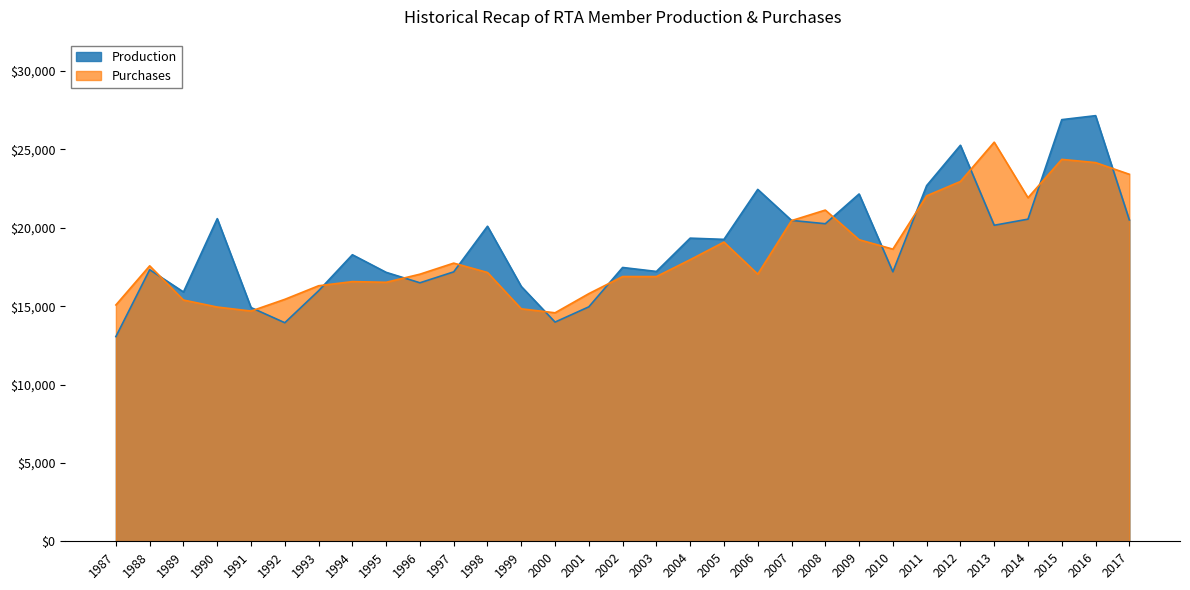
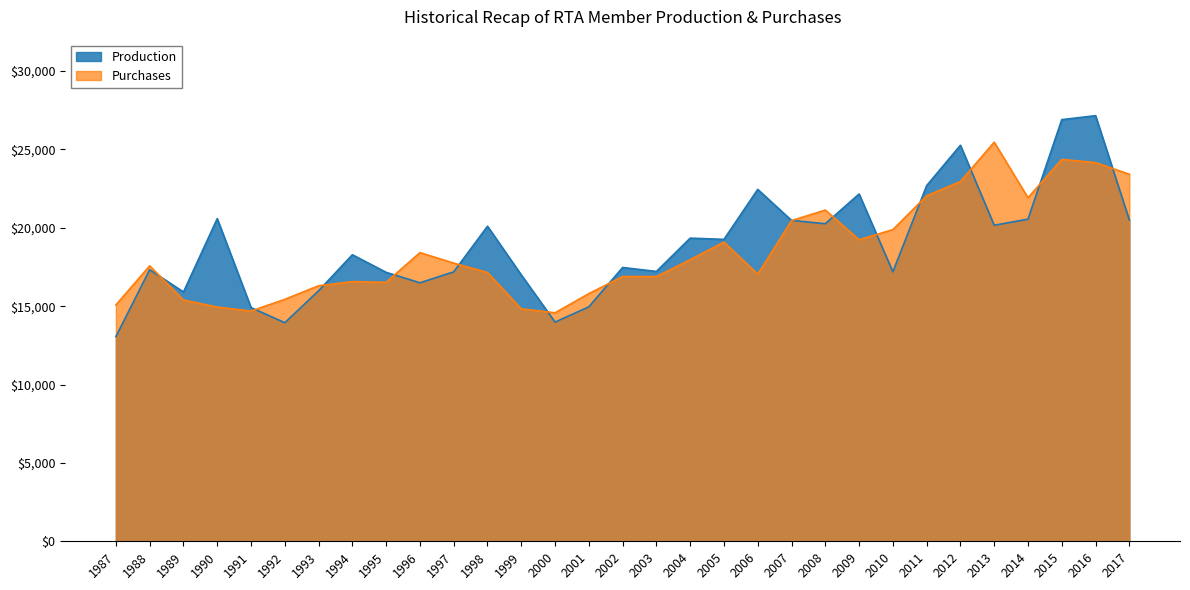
Purchases, 1996: $17,000 -> $18,400
Production, 1999: $16,300 -> $17,000
Purchases, 2010: $18,600 -> $19,900
